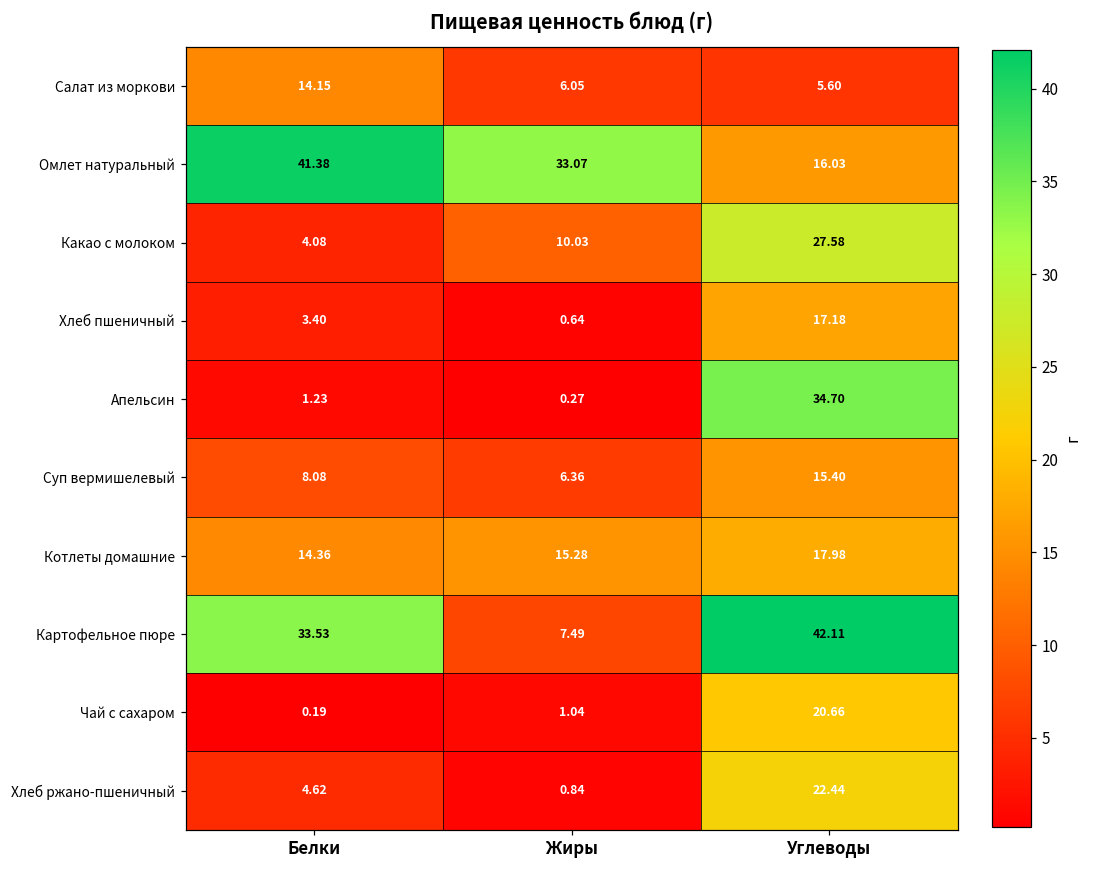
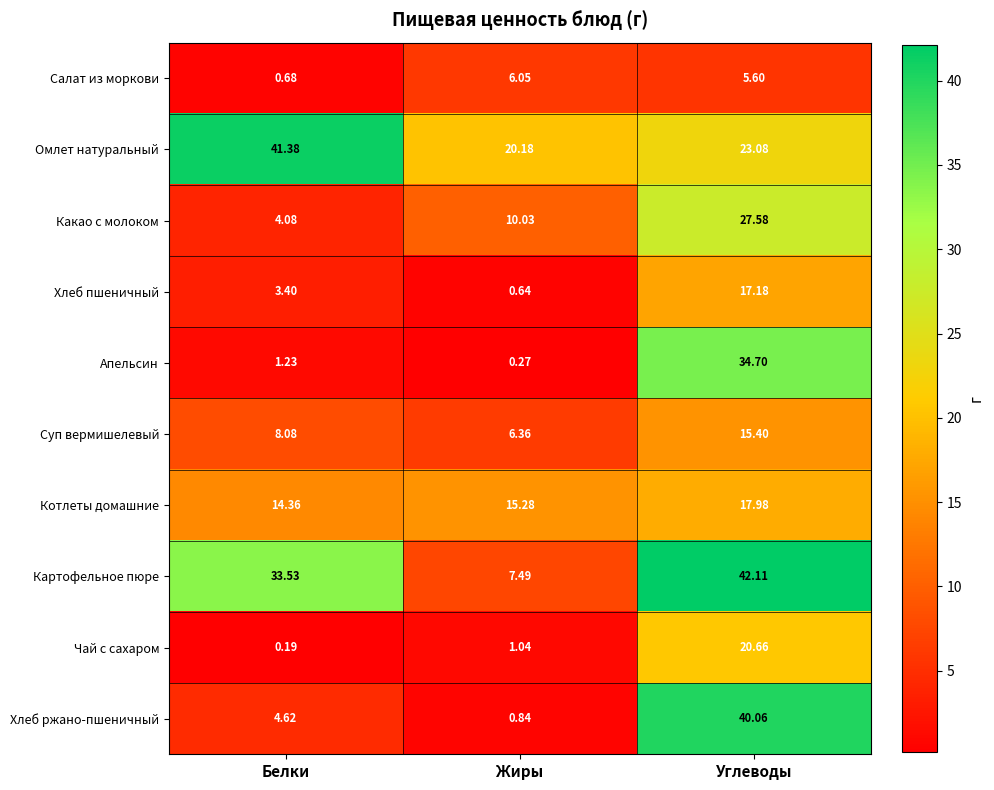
Салат из моркови, Белки: 14.15 -> 0.68
Омлет натуральный, Жиры: 33.07 -> 20.18
Омлет натуральный, Углеводы: 16.03 -> 23.08
Хлеб ржано-пшеничный, Углеводы: 22.44 -> 40.06
